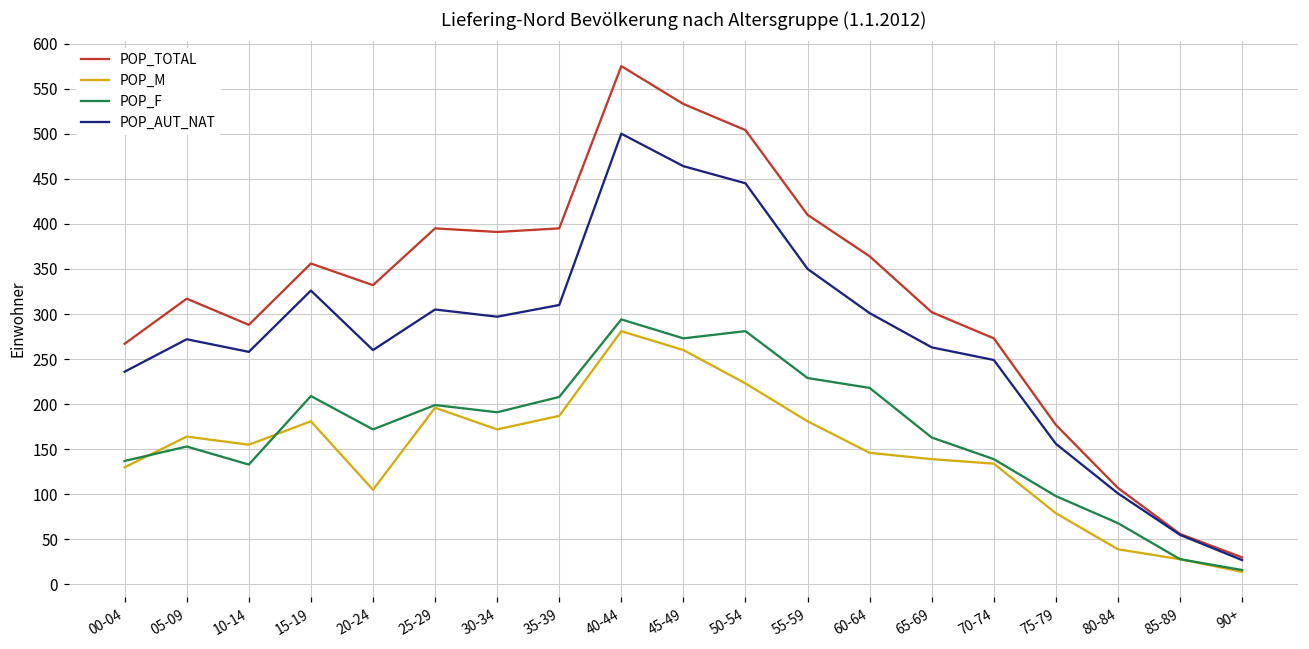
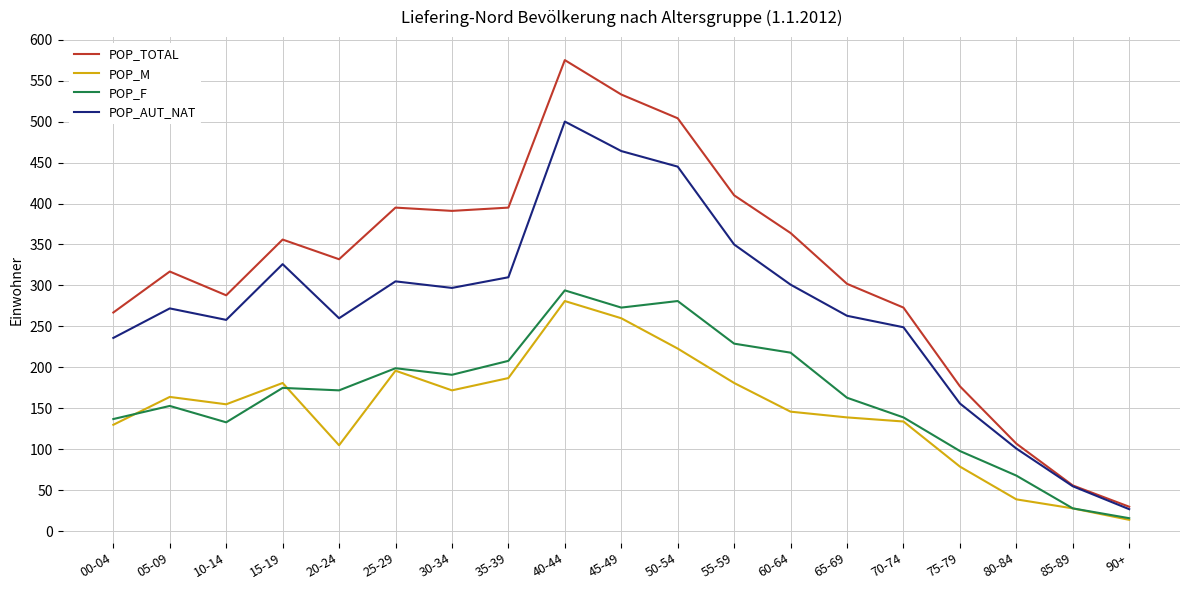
POP_F, 15-19: 210 -> 180
